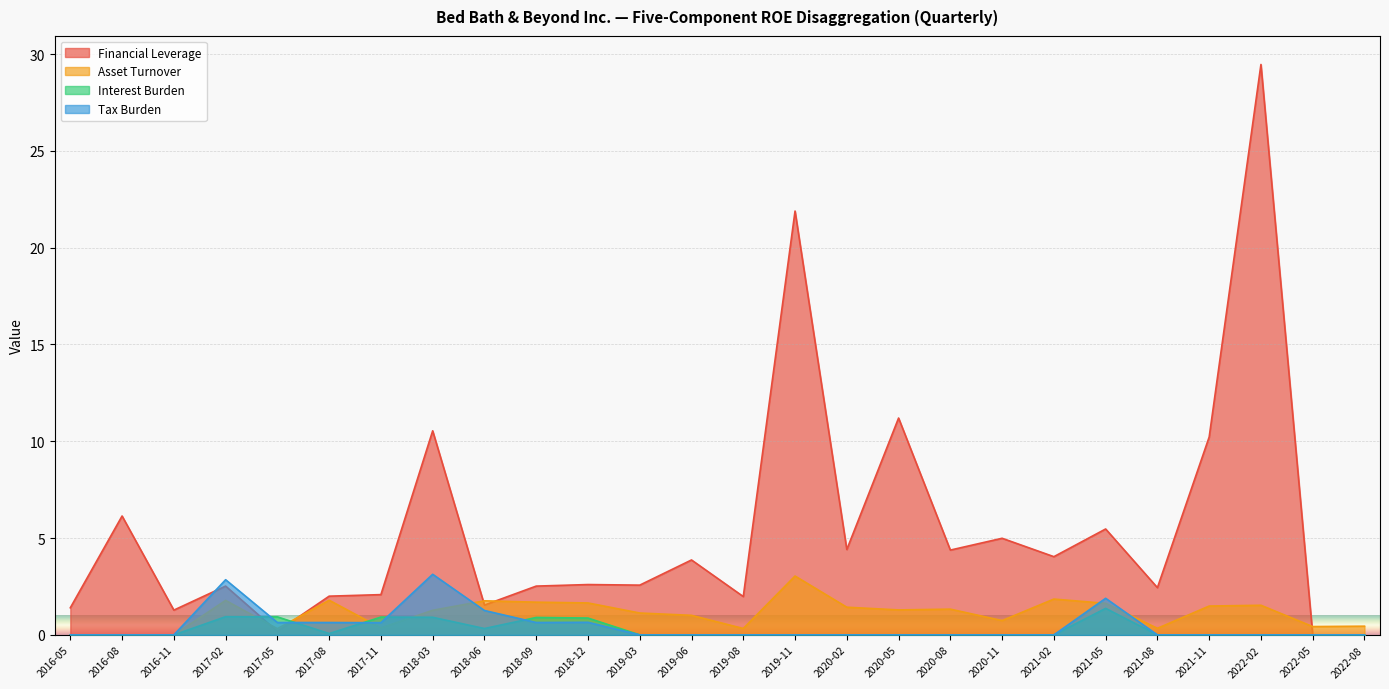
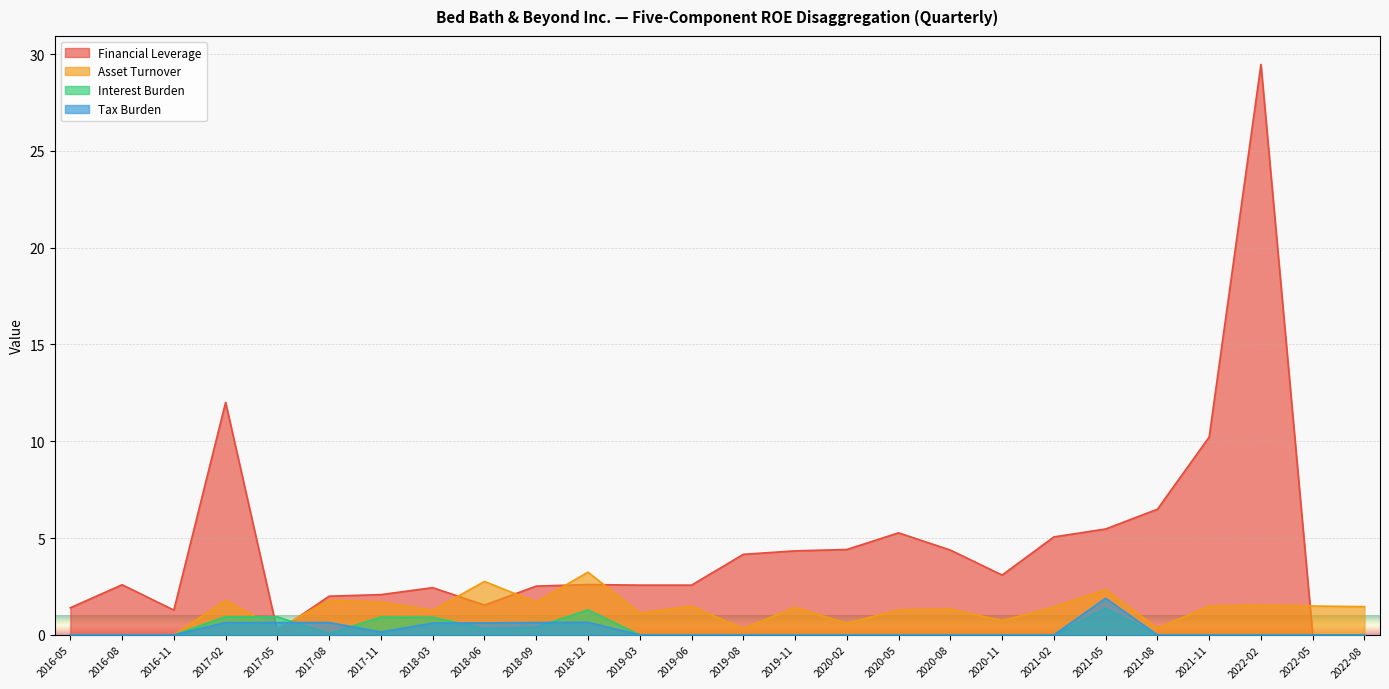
Financial Leverage, 2016-08: 6.1 -> 2.6
Financial Leverage, 2017-02: 2.5 -> 12.0
Tax Burden, 2017-02: 2.9 -> 0.6
Asset Turnover, 2017-11: 0.4 -> 1.7
Tax Burden, 2017-11: 0.6 -> 0.2
Financial Leverage, 2018-03: 10.5 -> 2.4
Tax Burden, 2018-03: 3.1 -> 0.6
Asset Turnover, 2018-06: 1.8 -> 2.8
Tax Burden, 2018-06: 1.3 -> 0.6
Interest Burden, 2018-09: 0.9 -> 0.4
Asset Turnover, 2018-12: 1.7 -> 3.2
Interest Burden, 2018-12: 0.9 -> 1.3
Financial Leverage, 2019-06: 3.9 -> 2.6
Asset Turnover, 2019-06: 1.0 -> 1.5
Financial Leverage, 2019-08: 2.0 -> 4.2
Financial Leverage, 2019-11: 21.9 -> 4.3
Asset Turnover, 2019-11: 3.0 -> 1.4
Asset Turnover, 2020-02: 1.4 -> 0.6
Financial Leverage, 2020-05: 11.2 -> 5.3
Financial Leverage, 2020-11: 5.0 -> 3.1
Financial Leverage, 2021-02: 4.0 -> 5.1
Asset Turnover, 2021-02: 1.9 -> 1.4
Asset Turnover, 2021-05: 1.6 -> 2.3
Financial Leverage, 2021-08: 2.4 -> 6.5
Asset Turnover, 2022-05: 0.4 -> 1.5
Asset Turnover, 2022-08: 0.5 -> 1.5
